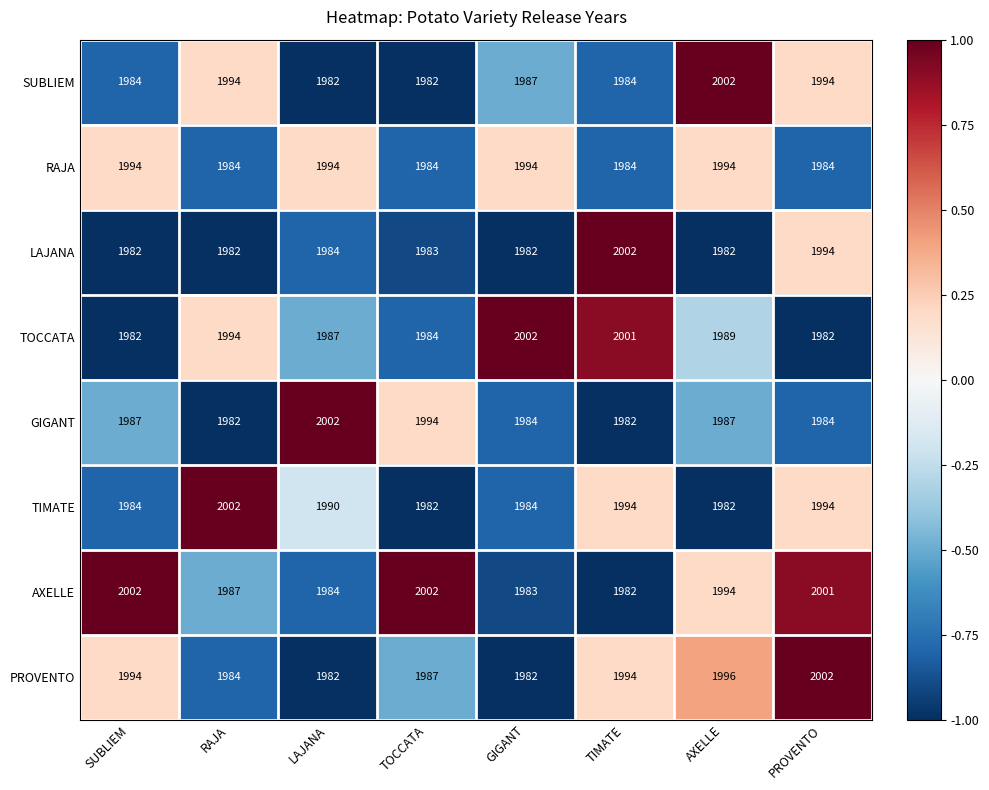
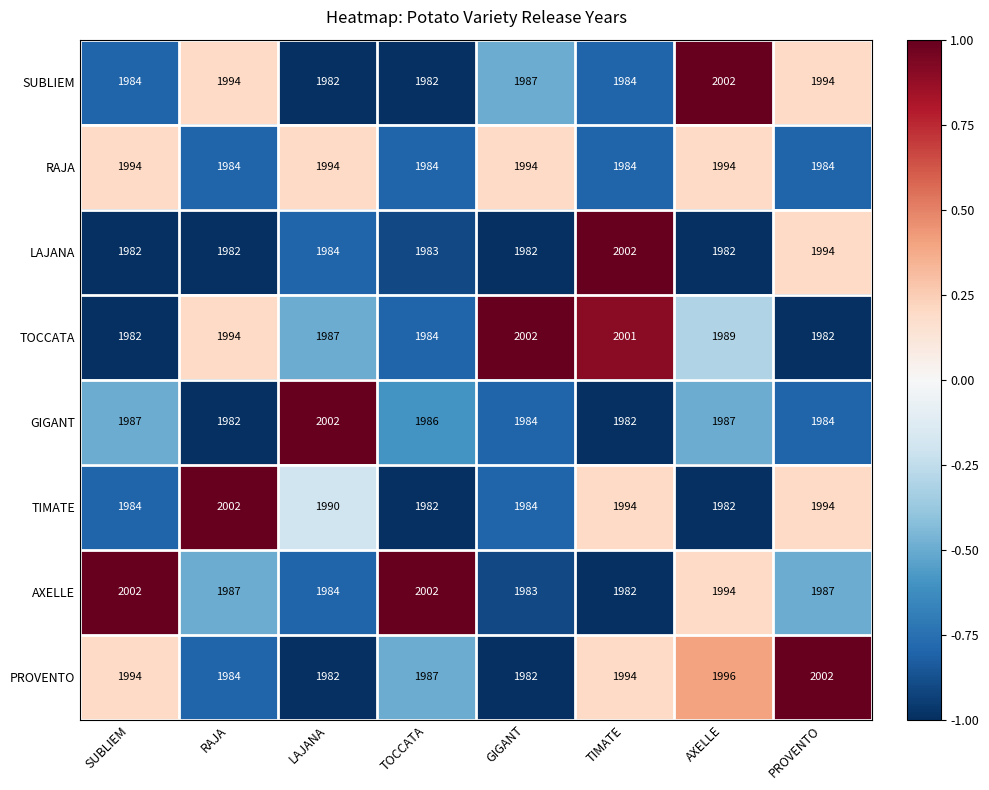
GIGANT, TOCCATA: 1994 -> 1986
AXELLE, PROVENTO: 2001 -> 1987
